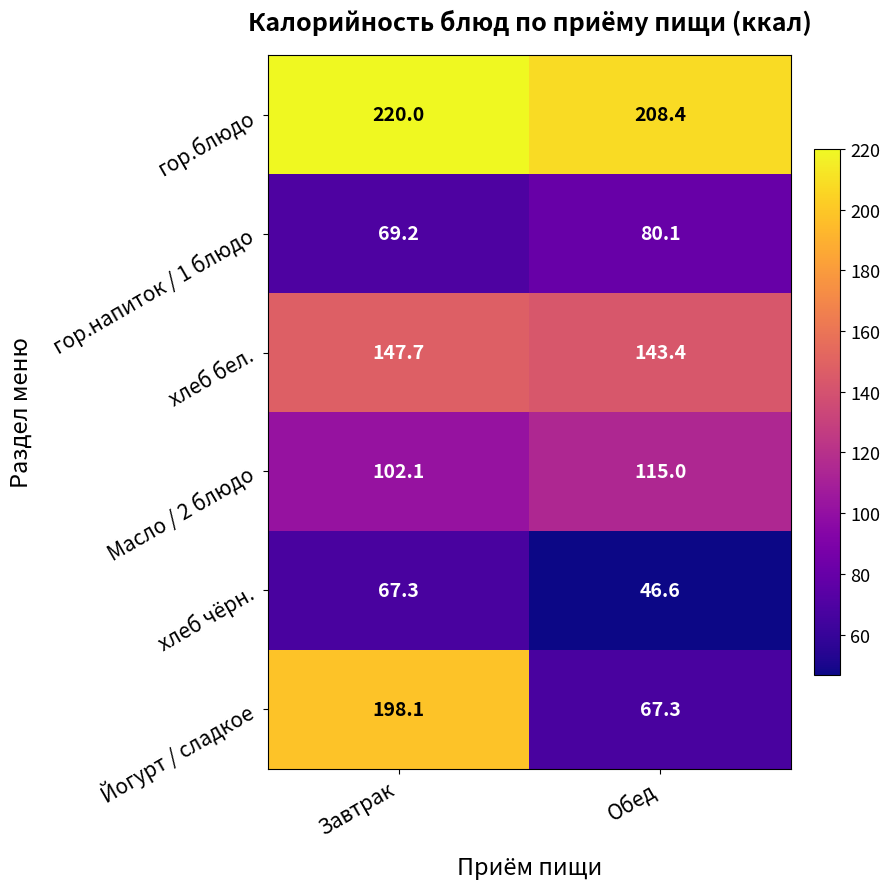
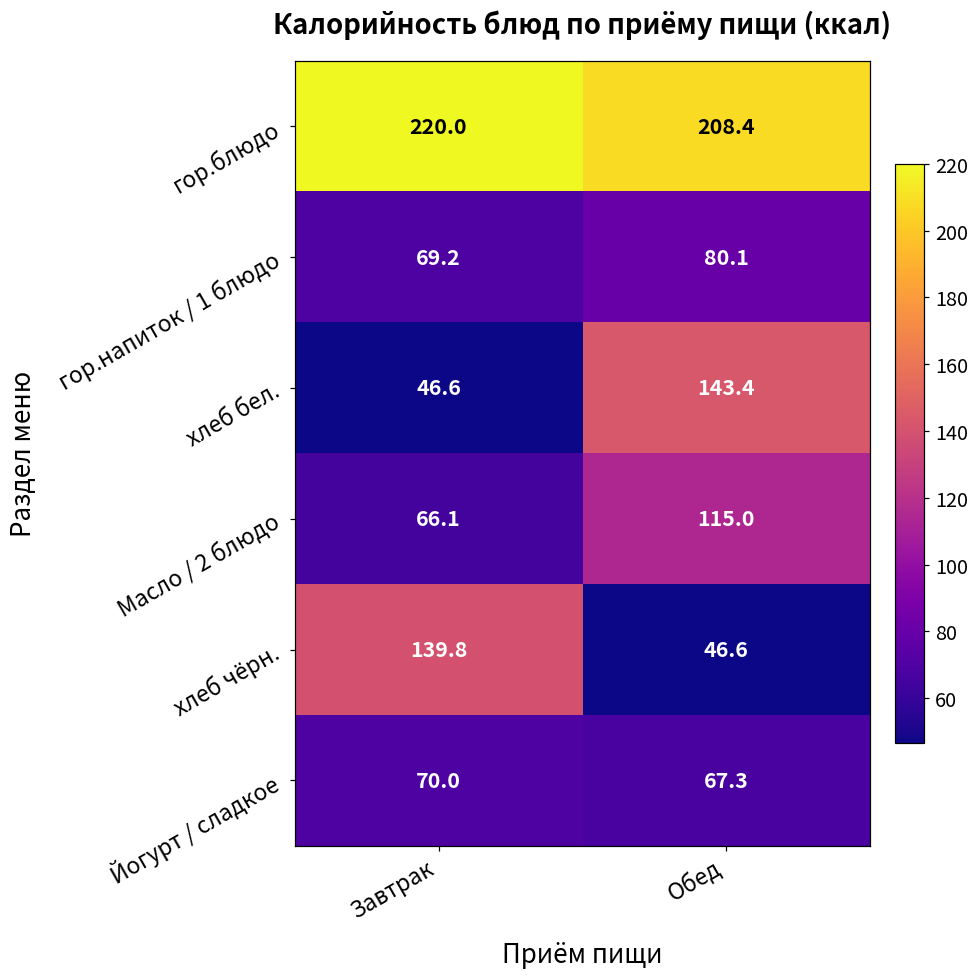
хлеб бел., Завтрак: 147.7 -> 46.6
Масло / 2 блюдо, Завтрак: 102.1 -> 66.1
хлеб чёрн., Завтрак: 67.3 -> 139.8
Йогурт / сладкое, Завтрак: 198.1 -> 70.0
